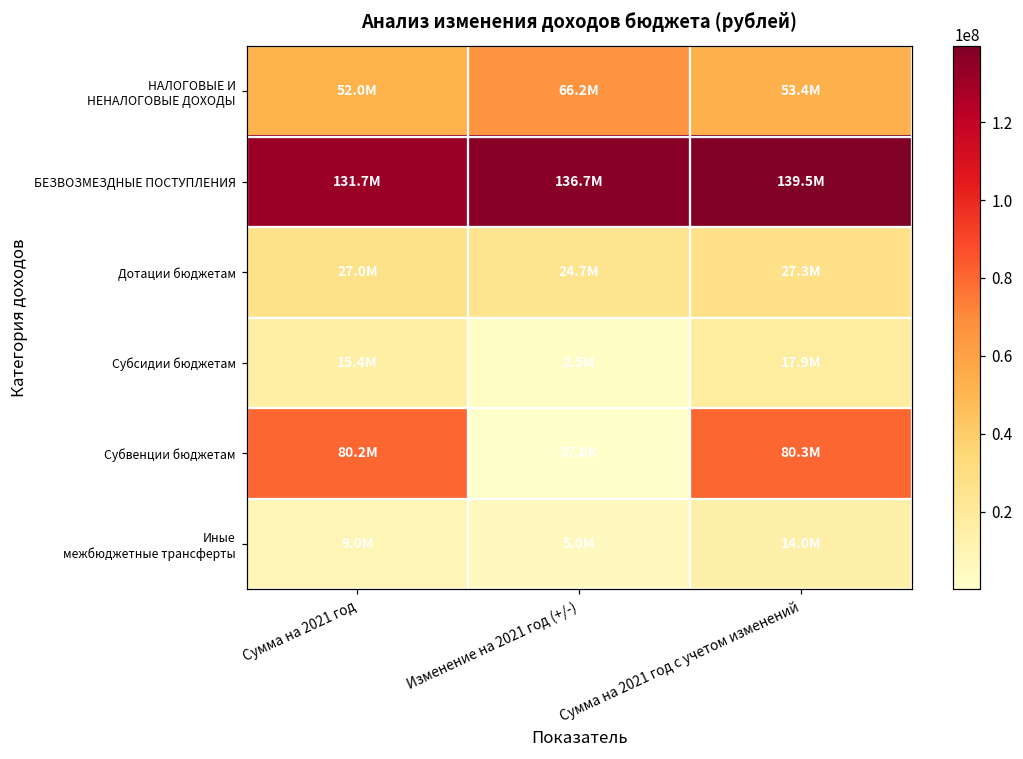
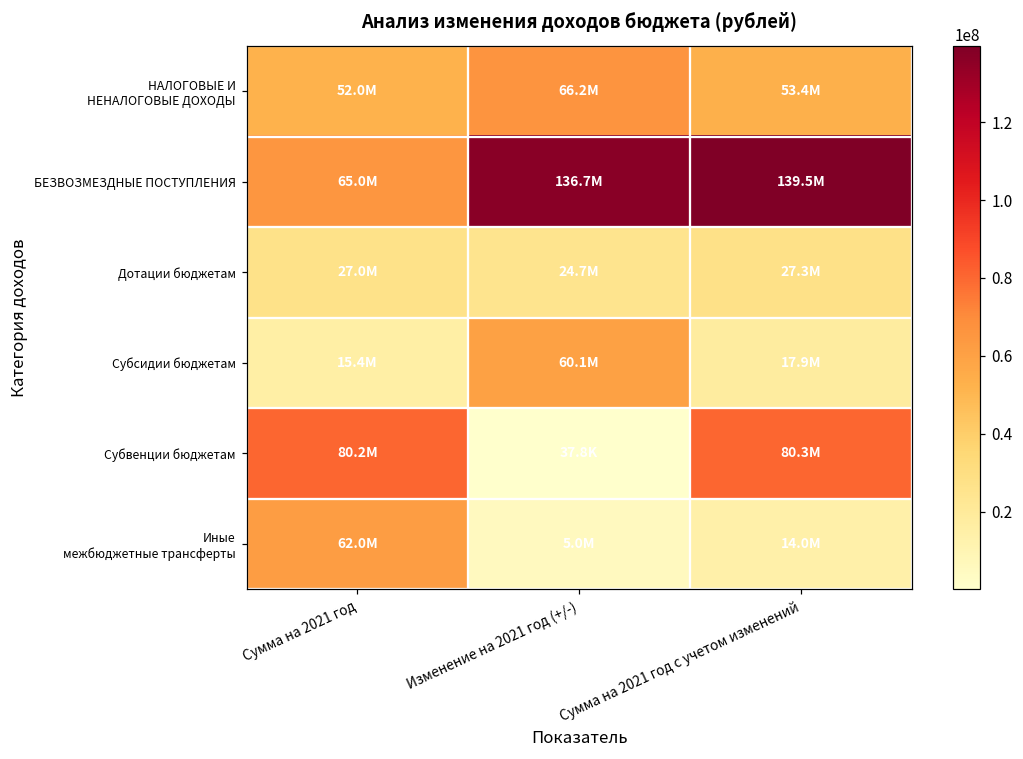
БЕЗВОЗМЕЗДНЫЕ ПОСТУПЛЕНИЯ, Сумма на 2021 год: 131.7M -> 65.0M
Субсидии бюджетам, Изменение на 2021 год (+/-): 2.5M -> 60.1M
Иные межбюджетные трансферты, Сумма на 2021 год: 9.0M -> 62.0M
